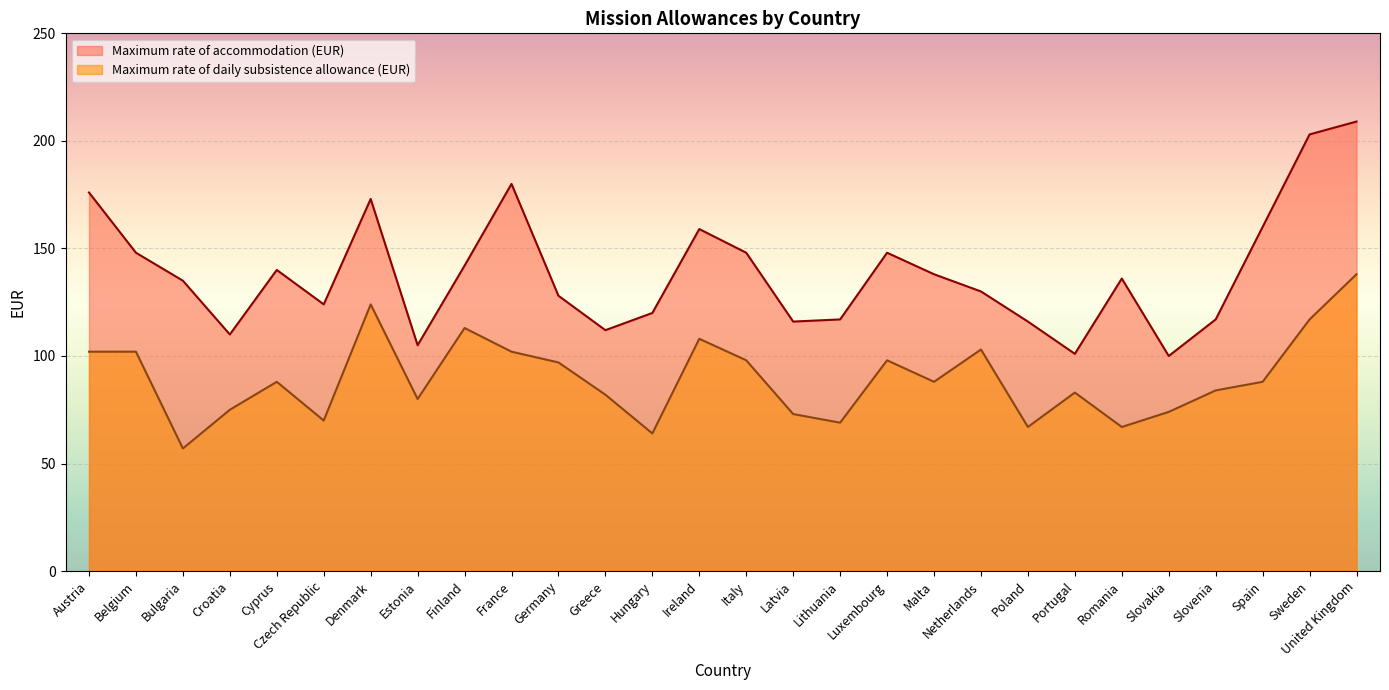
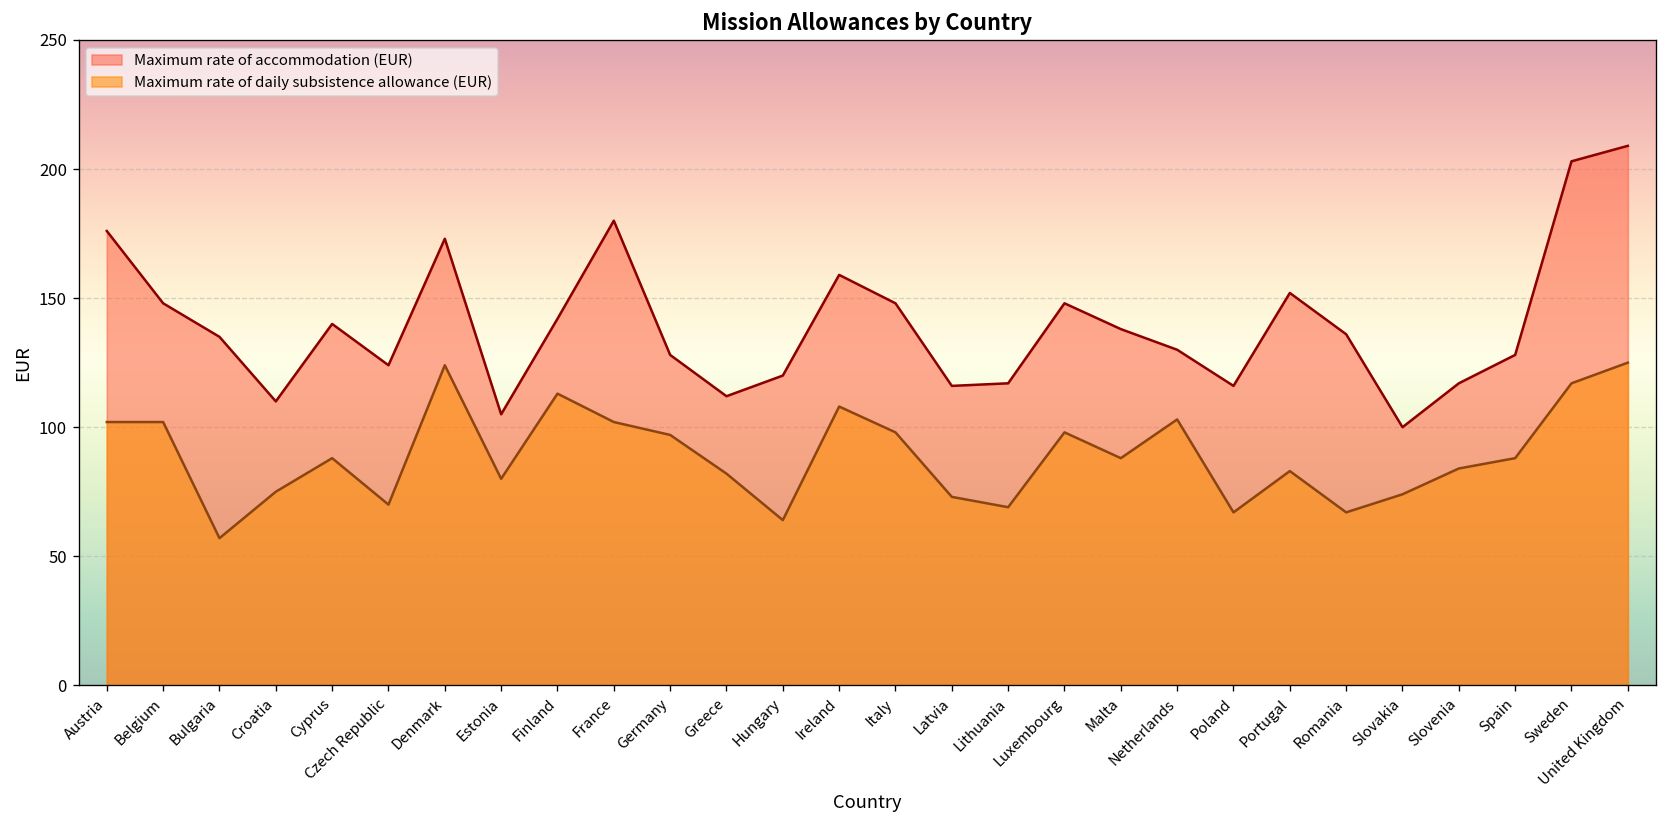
Maximum rate of accommodation (EUR), Portugal: 101 -> 152
Maximum rate of accommodation (EUR), Spain: 160 -> 128
Maximum rate of daily subsistence allowance (EUR), United Kingdom: 138 -> 125
